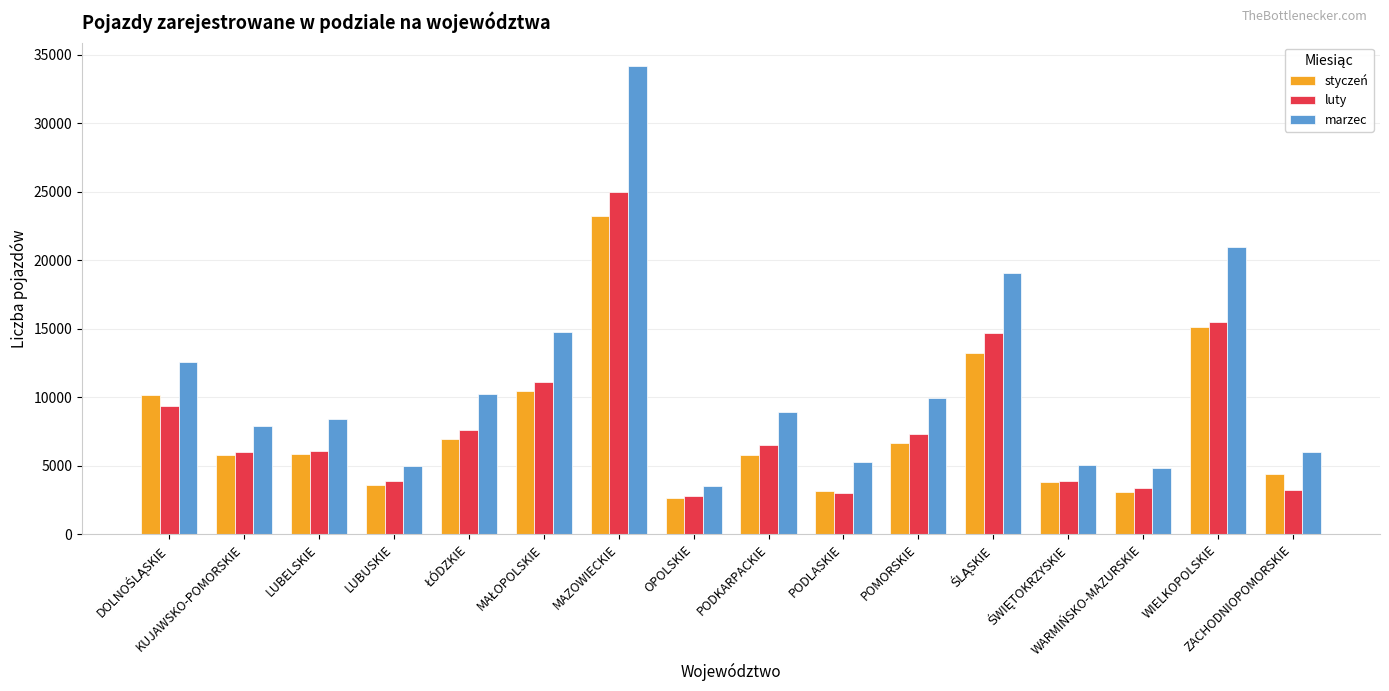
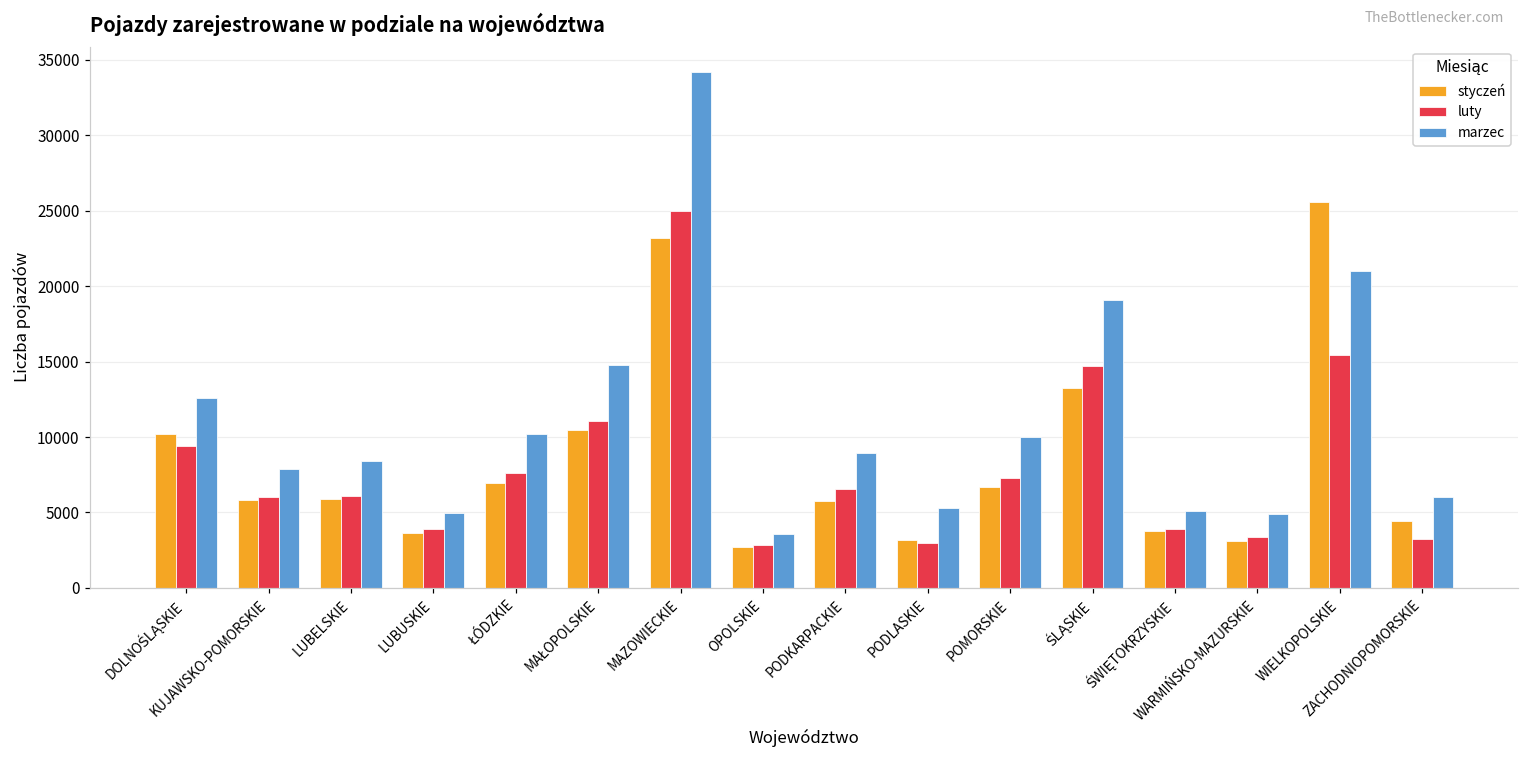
styczeń, WIELKOPOLSKIE: 15100 -> 25600
